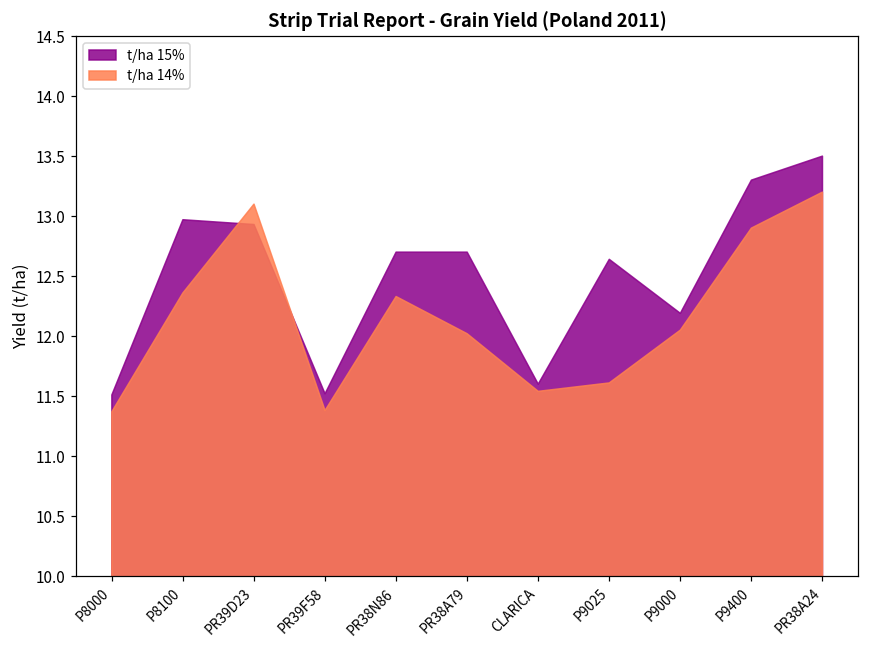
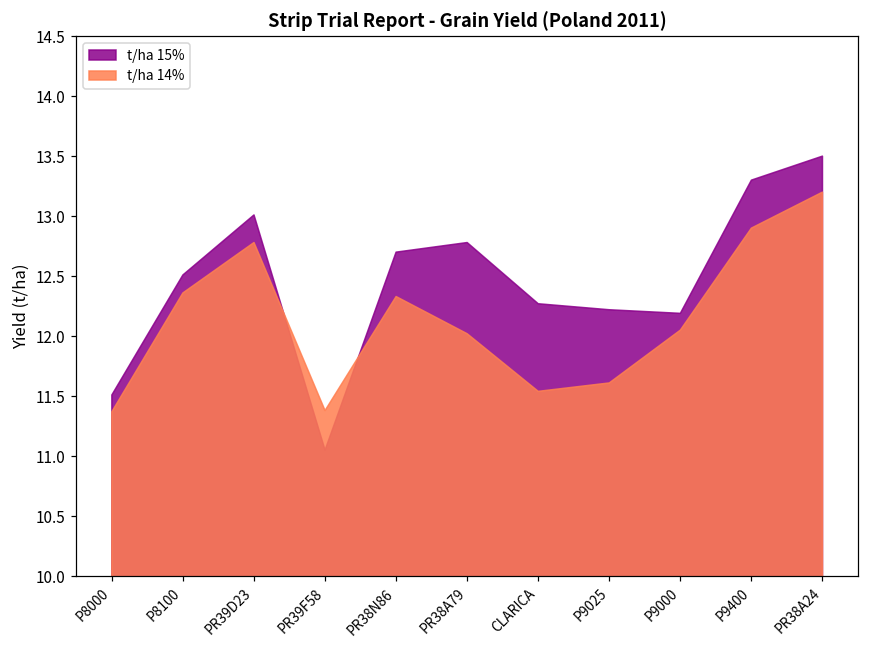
t/ha 15%, P8100: 12.97 -> 12.51
t/ha 15%, PR39D23: 12.93 -> 13.01
t/ha 14%, PR39D23: 13.10 -> 12.78
t/ha 15%, PR39F58: 11.52 -> 11.05
t/ha 15%, PR38A79: 12.70 -> 12.78
t/ha 15%, CLARICA: 11.60 -> 12.27
t/ha 15%, P9025: 12.64 -> 12.22
